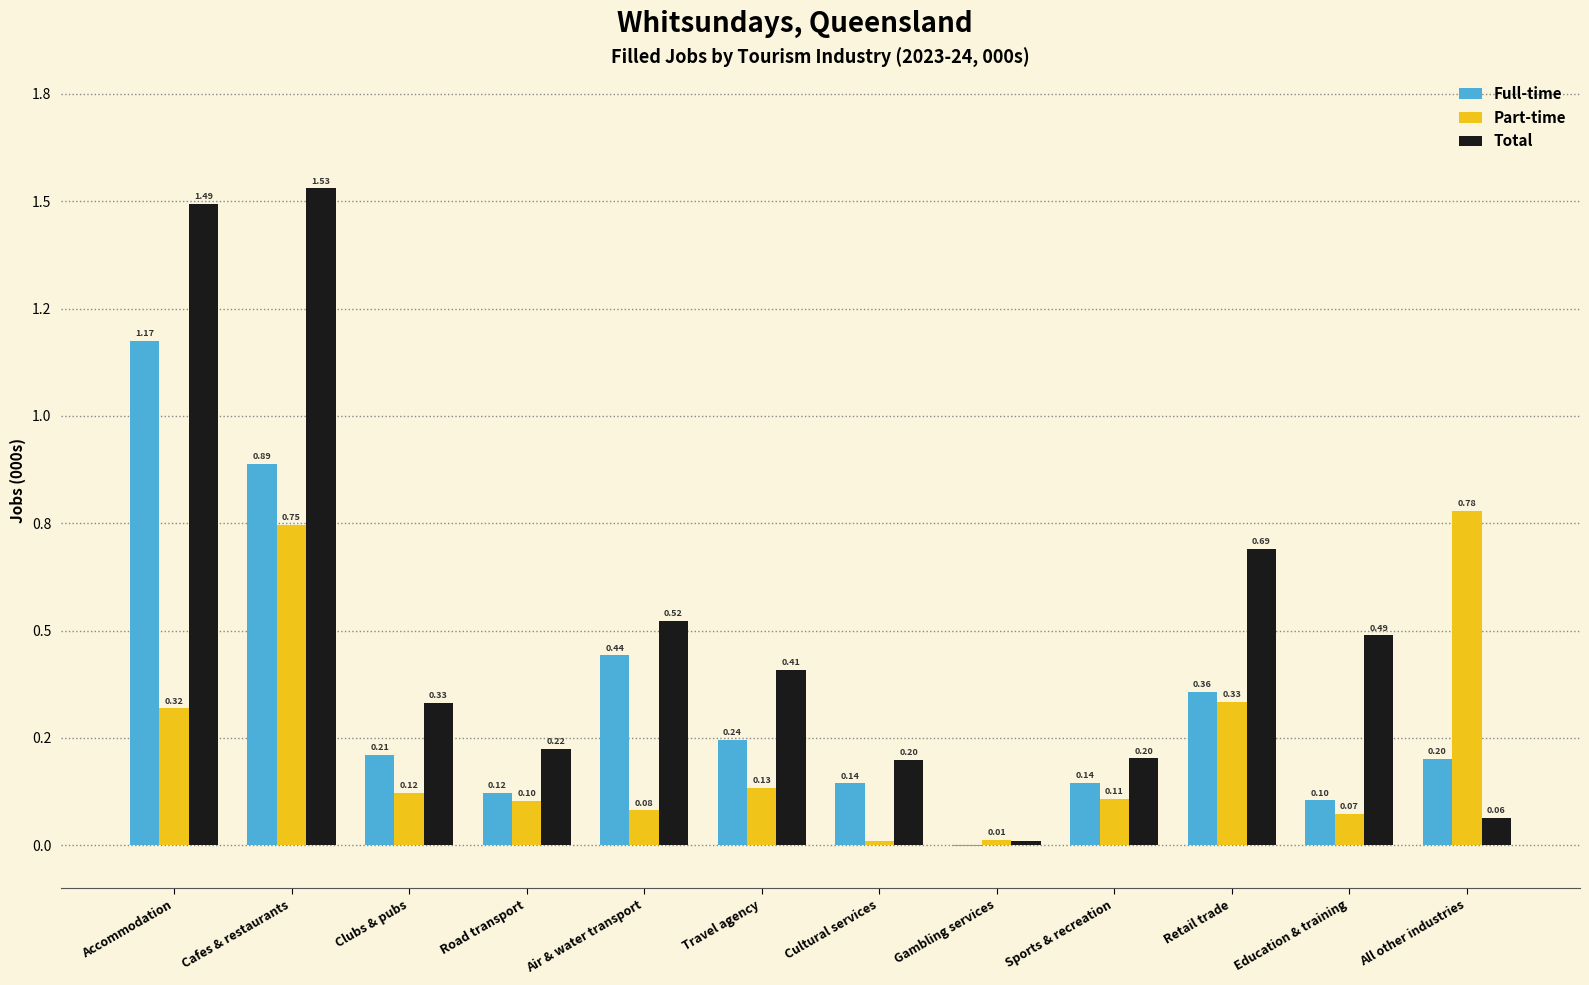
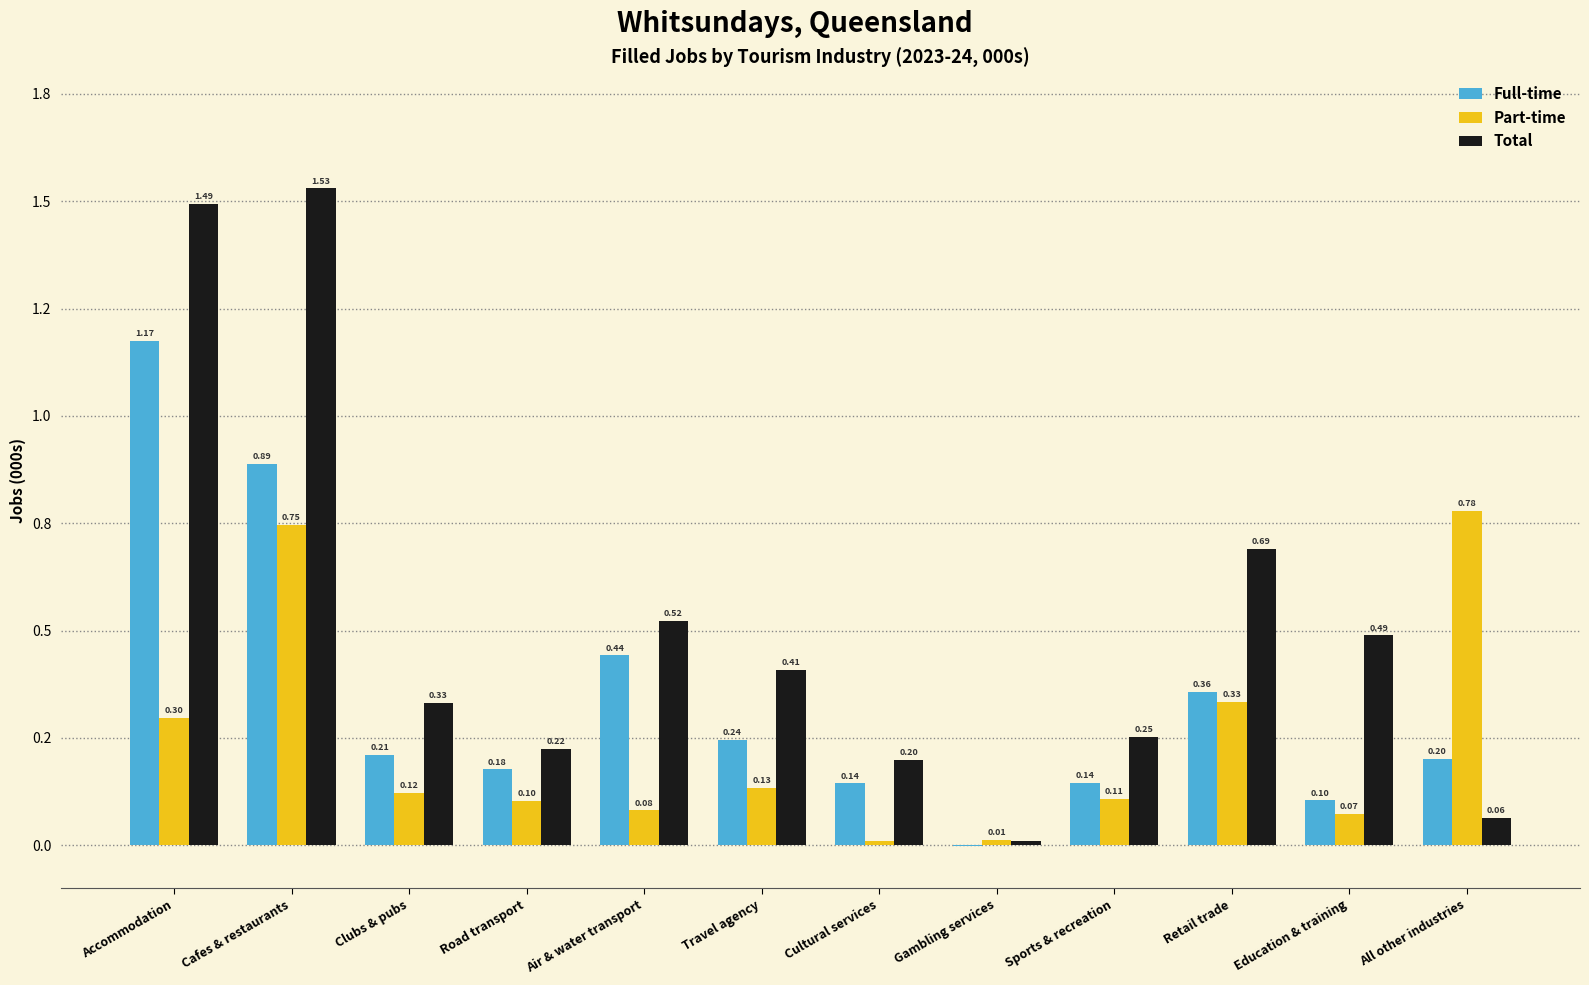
Part-time, Accommodation: 0.32 -> 0.30
Full-time, Road transport: 0.12 -> 0.18
Total, Sports & recreation: 0.20 -> 0.25
